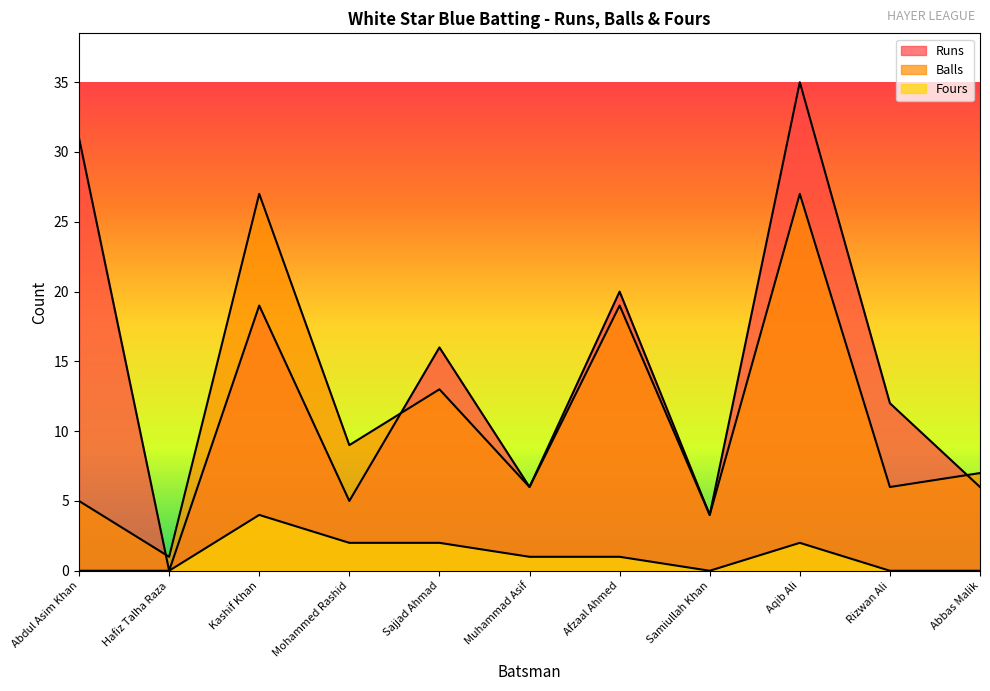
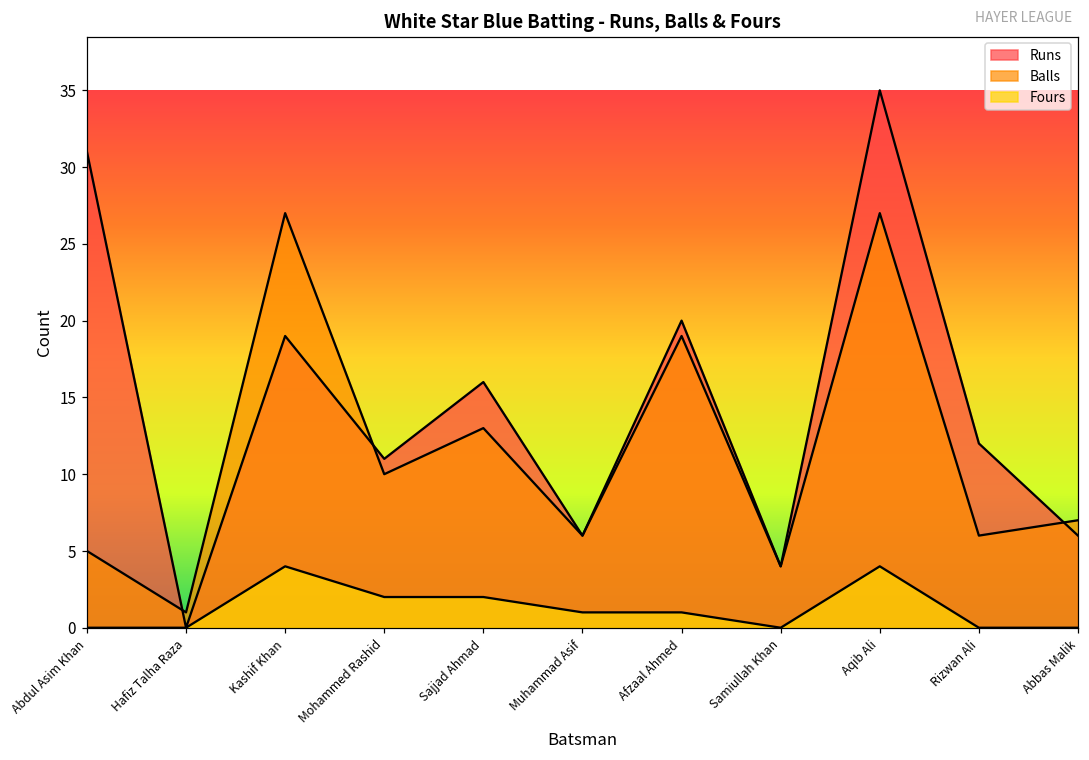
Runs, Mohammed Rashid: 5 -> 11
Balls, Mohammed Rashid: 9 -> 10
Fours, Aqib Ali: 2 -> 4
